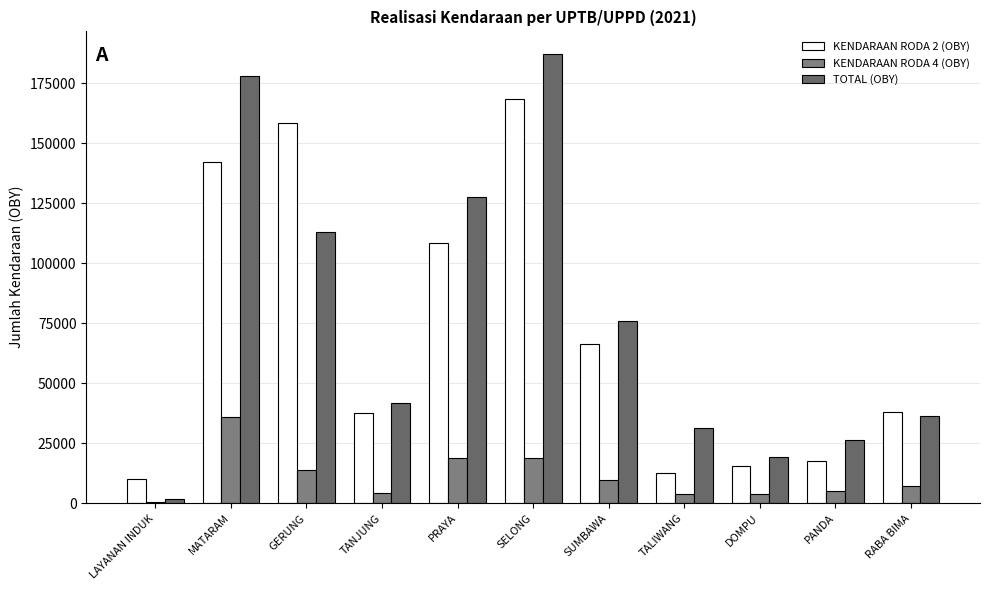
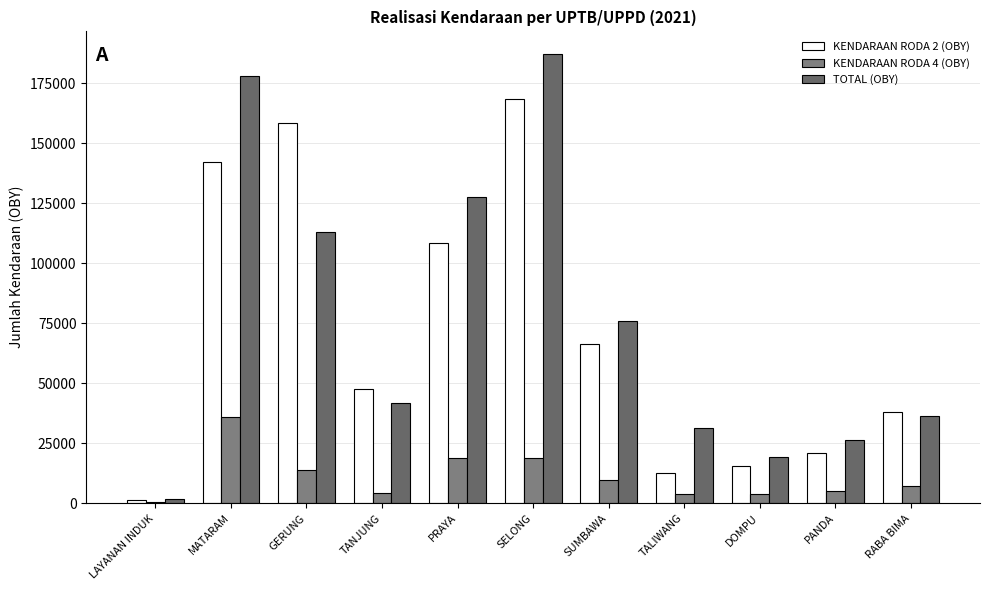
KENDARAAN RODA 2 (OBY), LAYANAN INDUK: 10000 -> 1000
KENDARAAN RODA 2 (OBY), TANJUNG: 37000 -> 47000
KENDARAAN RODA 2 (OBY), PANDA: 17000 -> 21000
